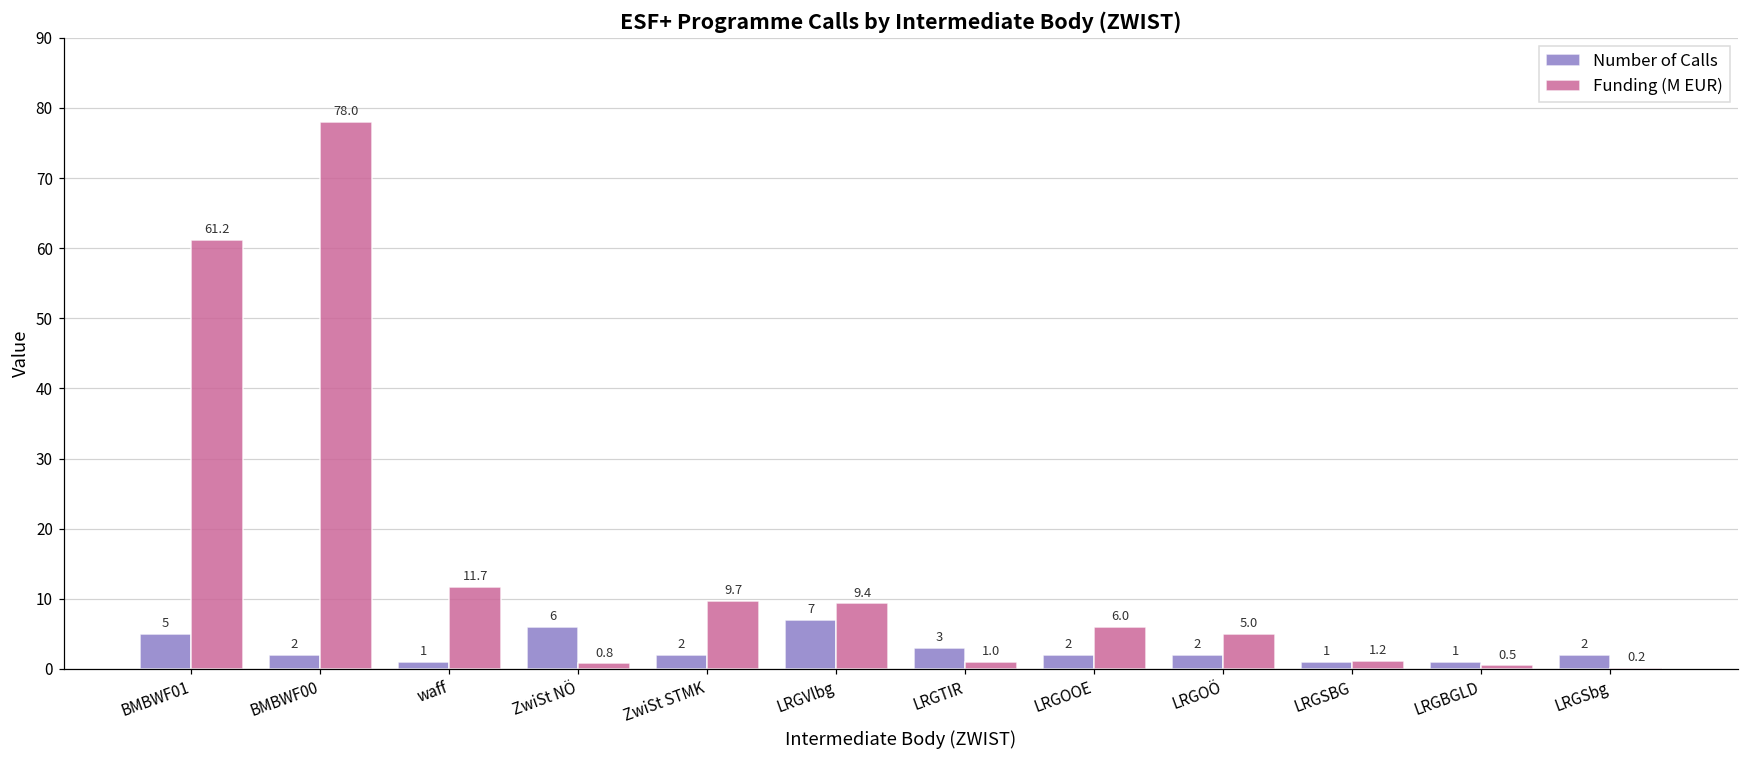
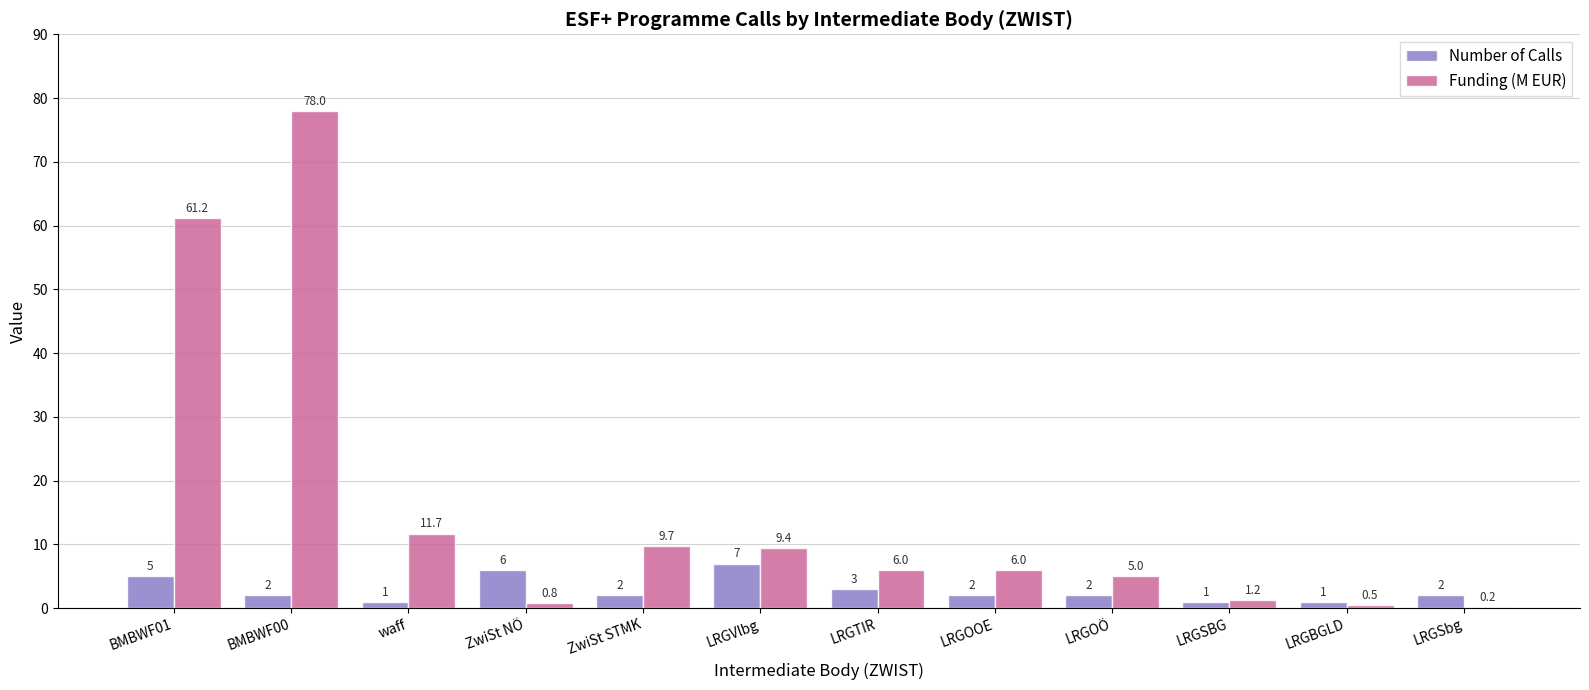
Funding (M EUR), LRGTIR: 1.0 -> 6.0
